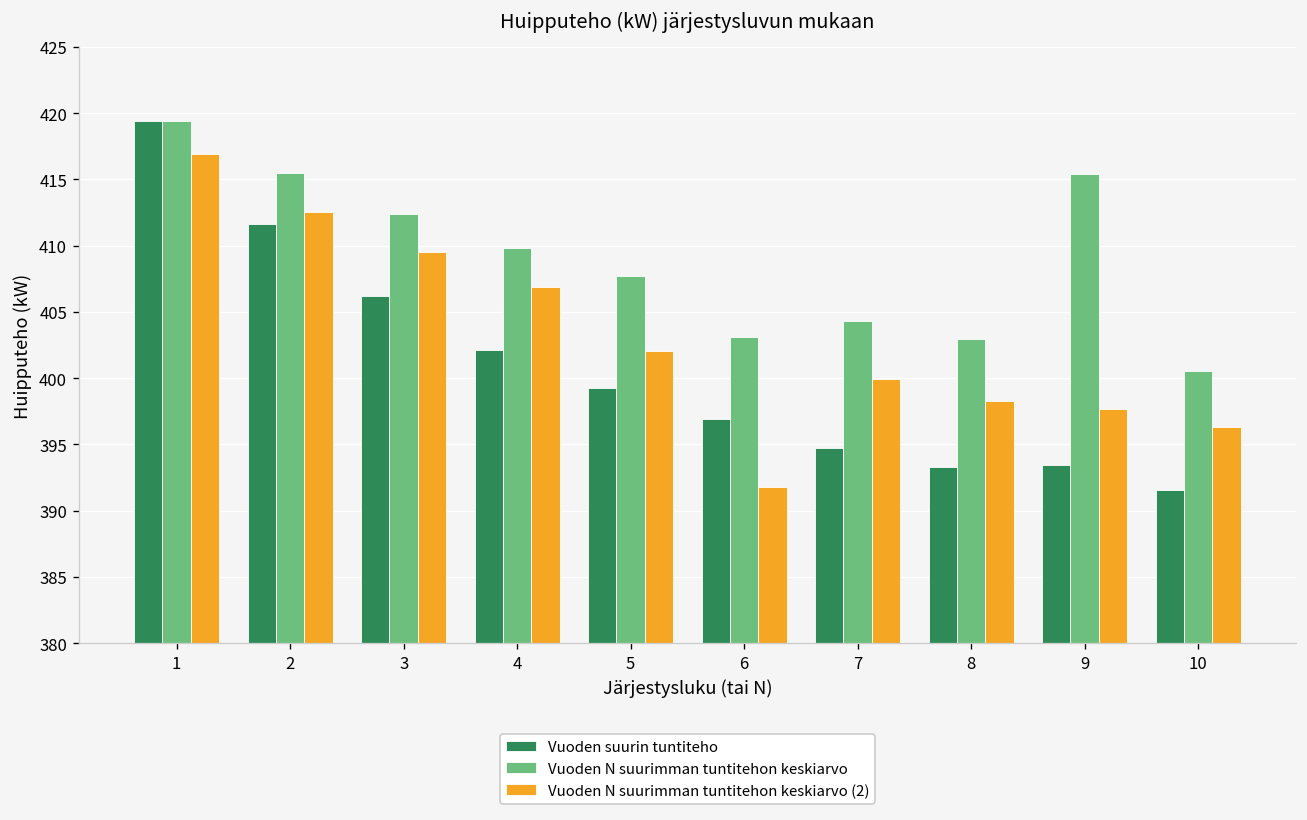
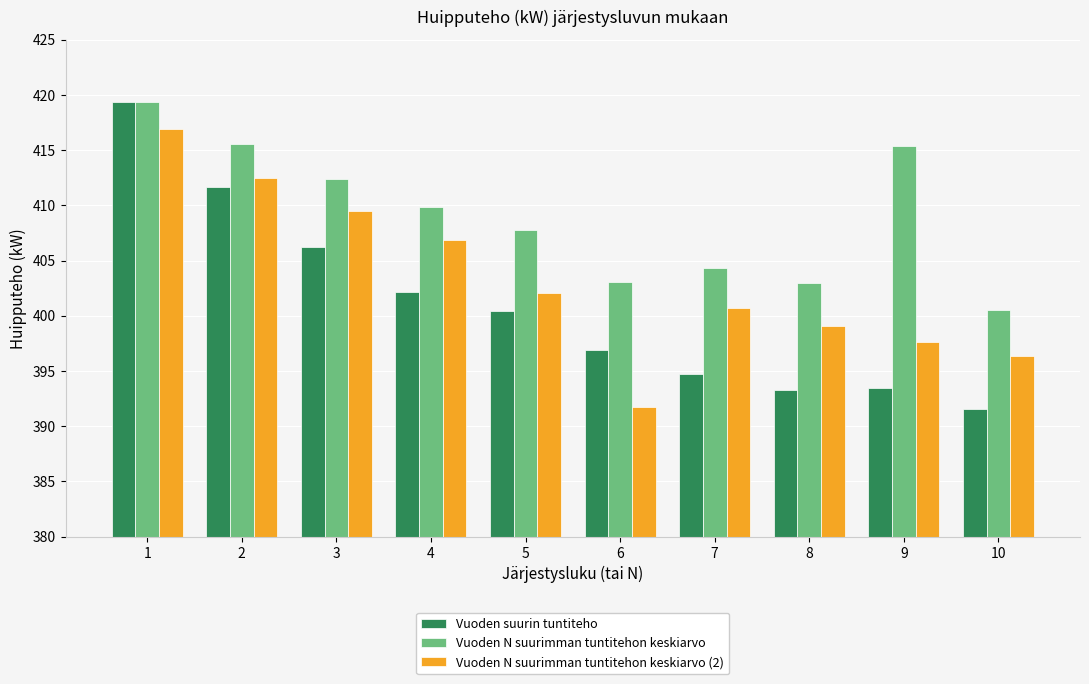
Vuoden suurin tuntiteho, 5: 399.3 -> 400.5
Vuoden N suurimman tuntitehon keskiarvo (2), 7: 400.0 -> 400.7
Vuoden N suurimman tuntitehon keskiarvo (2), 8: 398.3 -> 399.1
